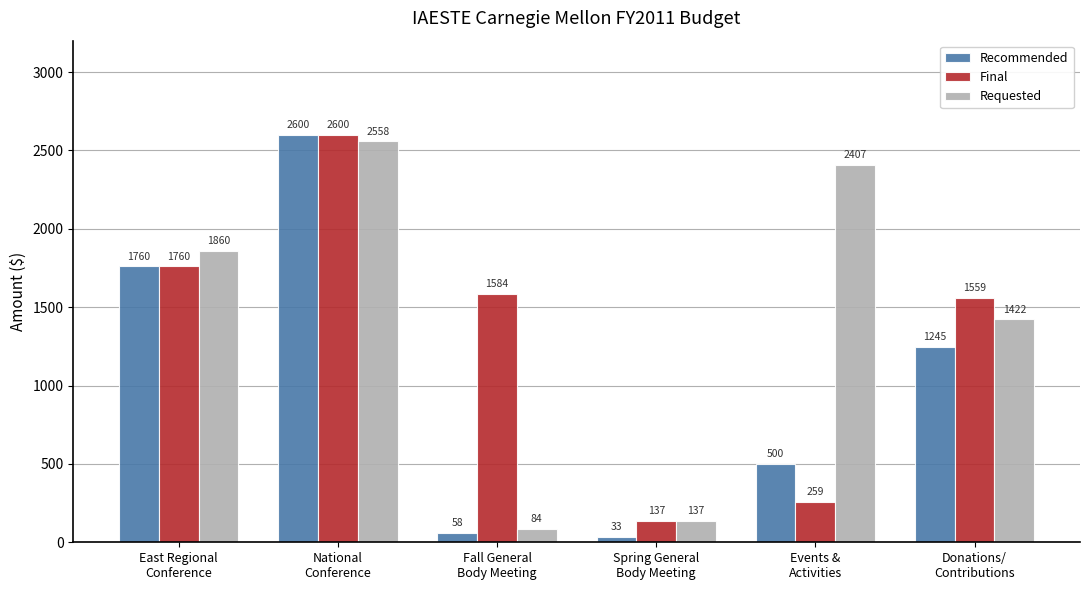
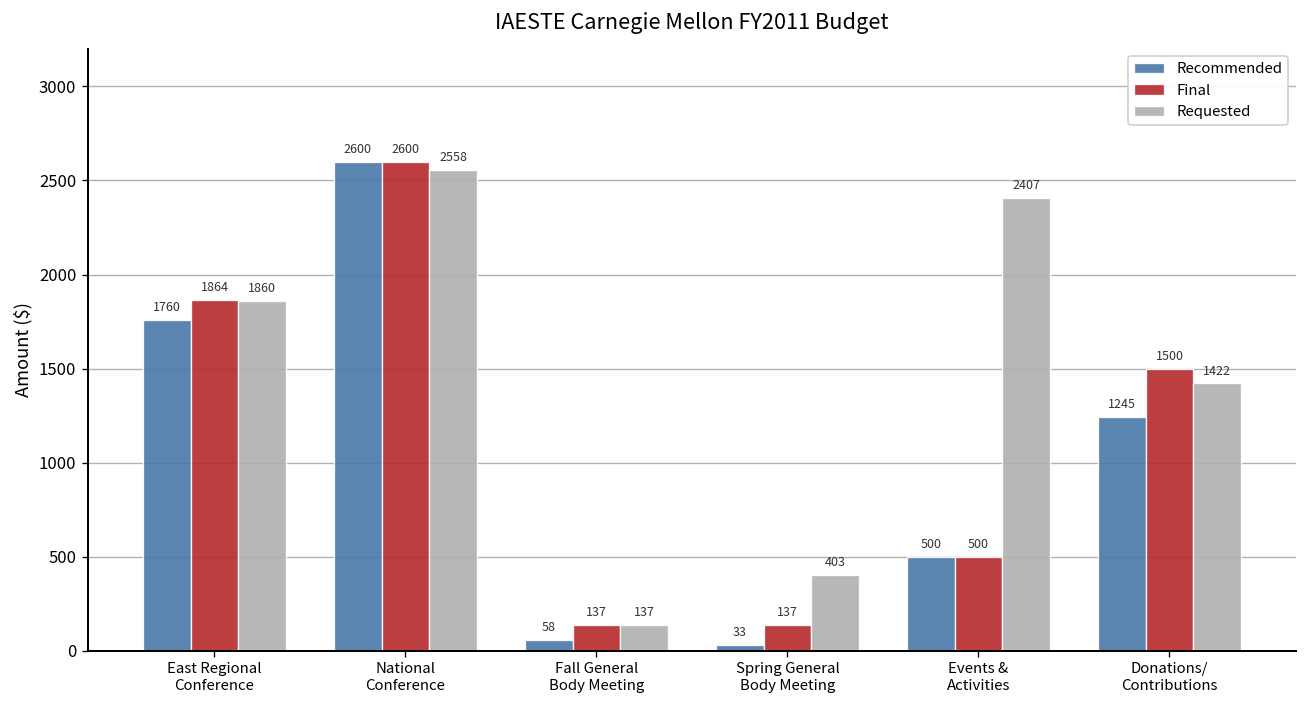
Final, East Regional Conference: 1760 -> 1864
Final, Fall General Body Meeting: 1584 -> 137
Requested, Fall General Body Meeting: 84 -> 137
Requested, Spring General Body Meeting: 137 -> 403
Final, Events & Activities: 259 -> 500
Final, Donations/ Contributions: 1559 -> 1500
